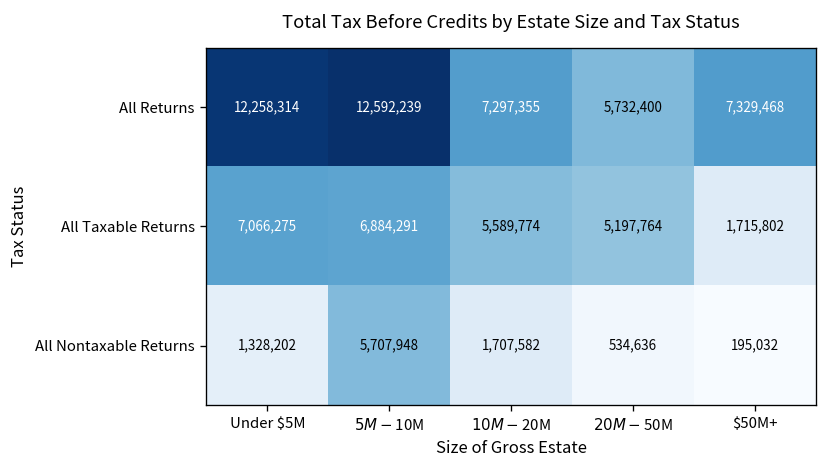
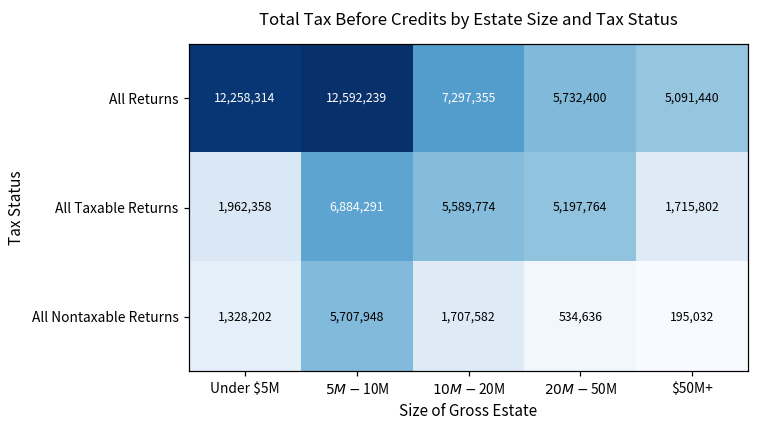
All Returns, $50M+: 7,329,468 -> 5,091,440
All Taxable Returns, Under $5M: 7,066,275 -> 1,962,358
